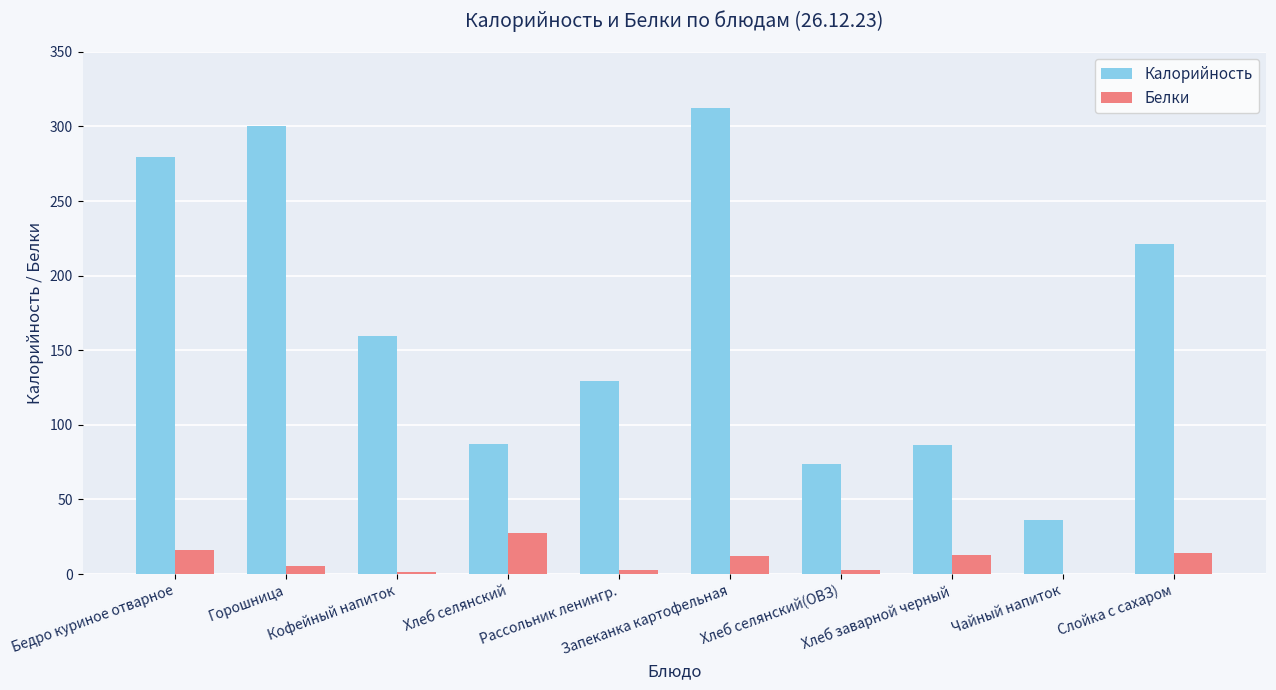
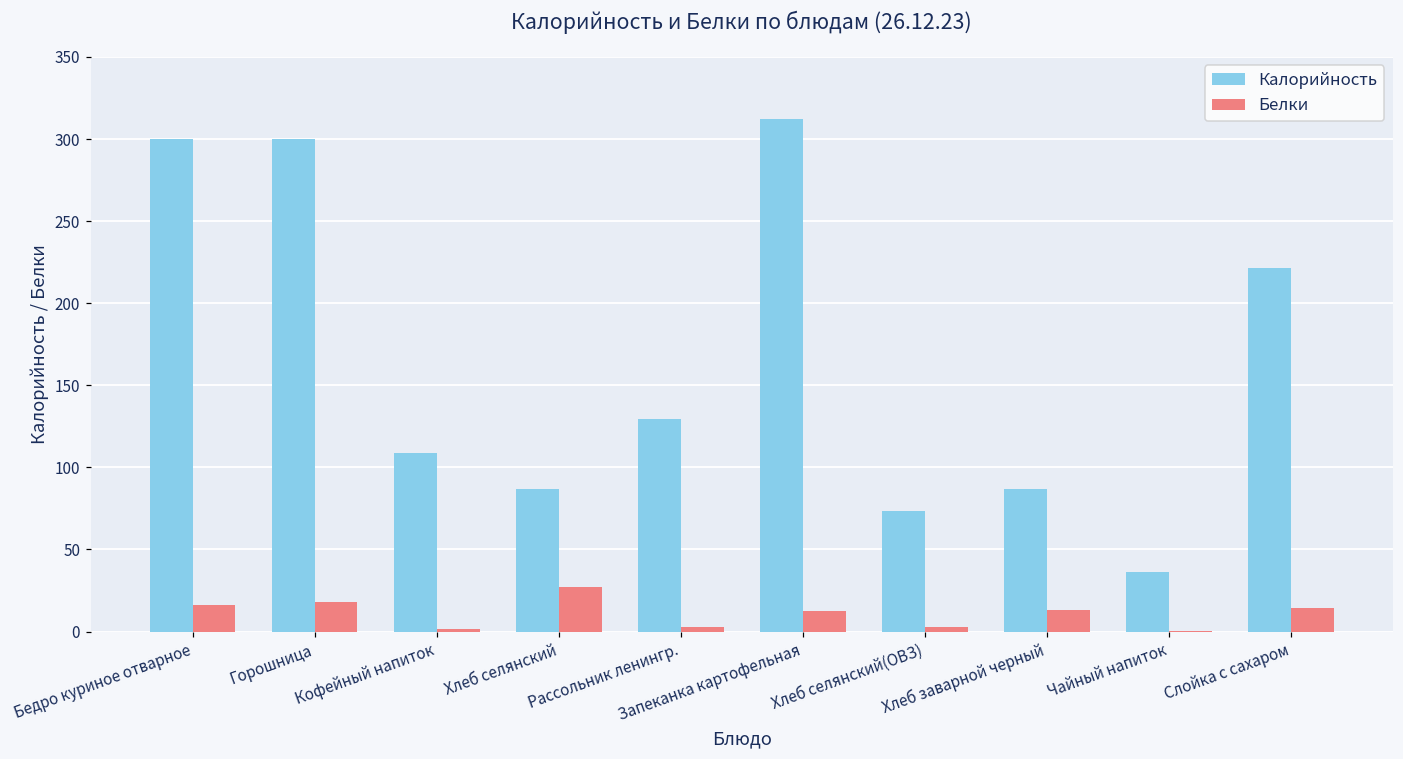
Калорийность, Бедро куриное отварное: 279 -> 300
Белки, Горошница: 6 -> 18
Калорийность, Кофейный напиток: 160 -> 109
